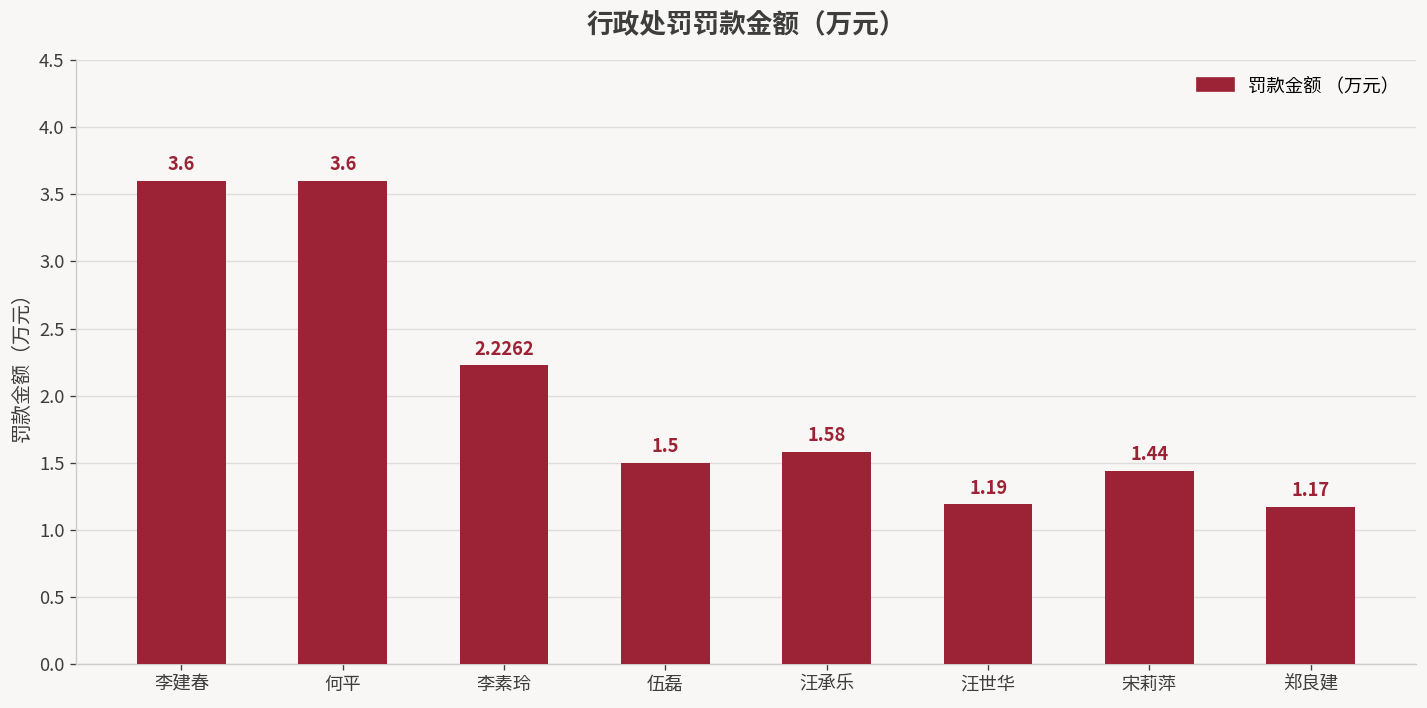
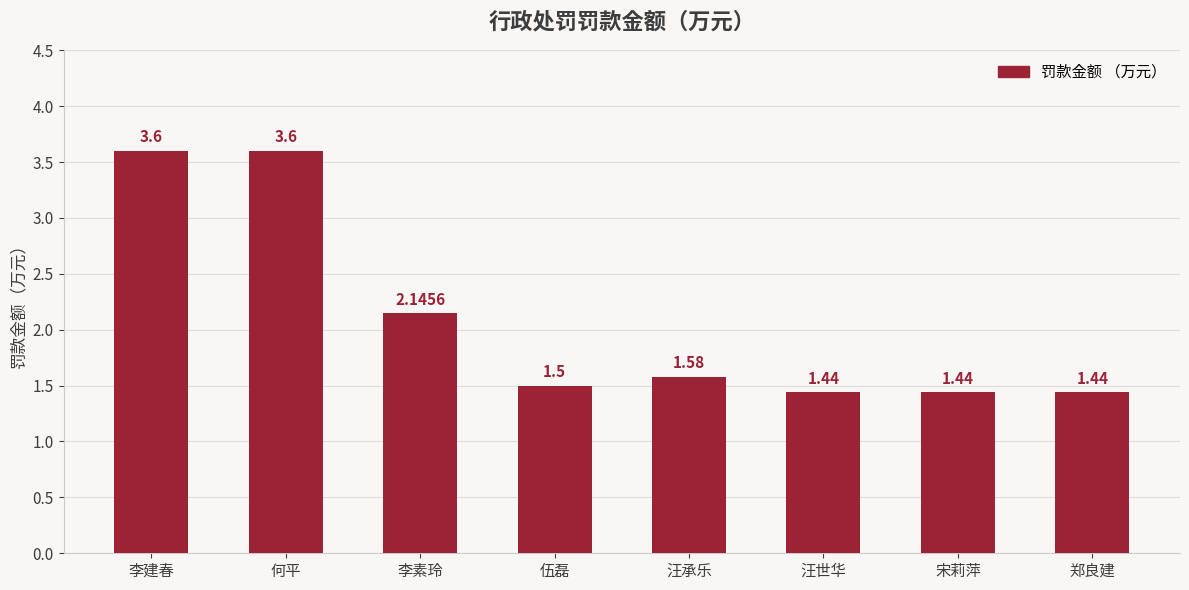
李素玲: 2.2262 -> 2.1456
汪世华: 1.19 -> 1.44
郑良建: 1.17 -> 1.44
